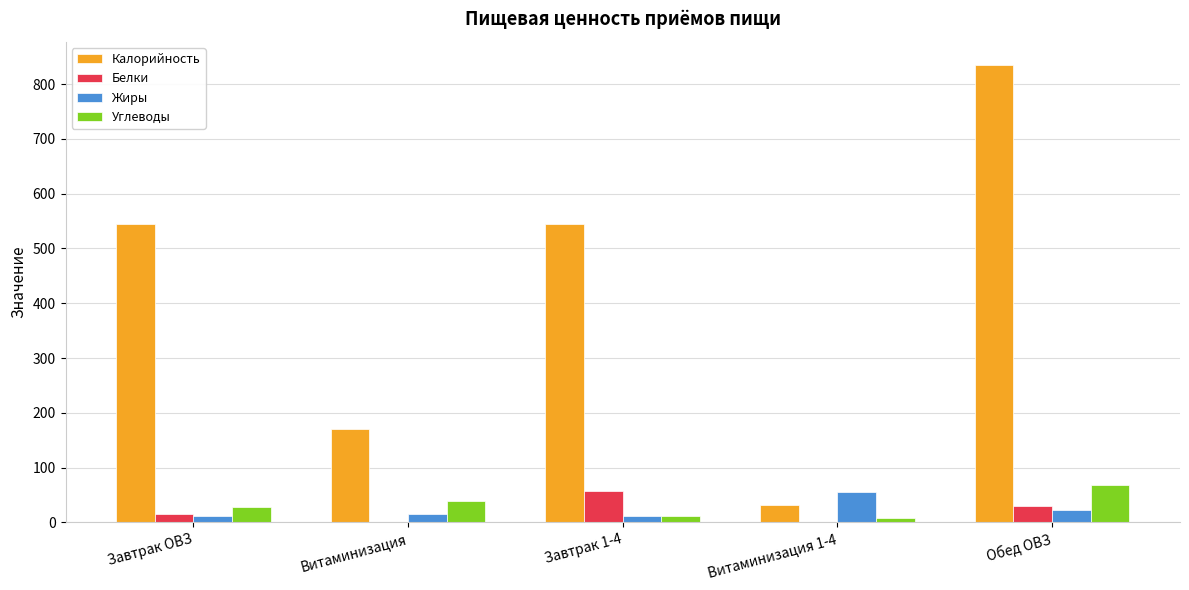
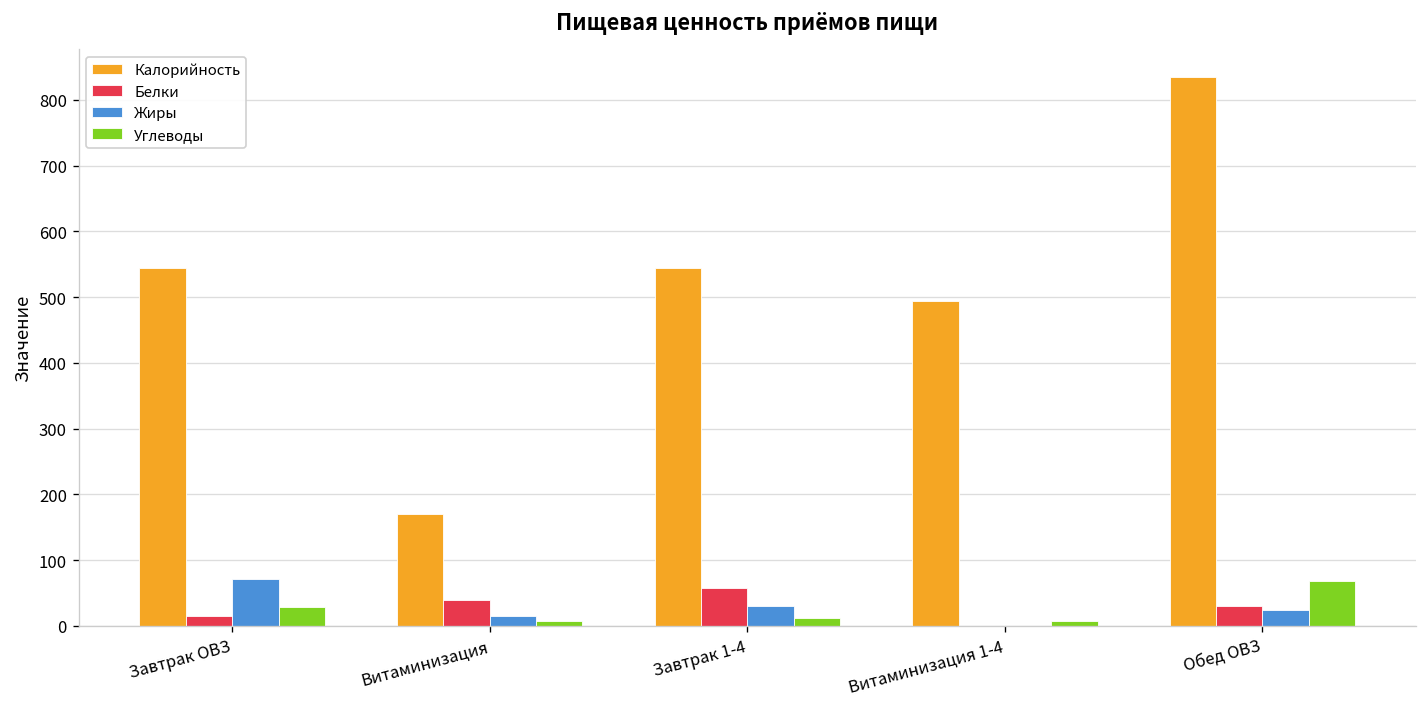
Жиры, Завтрак ОВЗ: 10 -> 70
Белки, Витаминизация: 0 -> 40
Углеводы, Витаминизация: 40 -> 10
Жиры, Завтрак 1-4: 10 -> 30
Калорийность, Витаминизация 1-4: 30 -> 490
Жиры, Витаминизация 1-4: 60 -> 0
